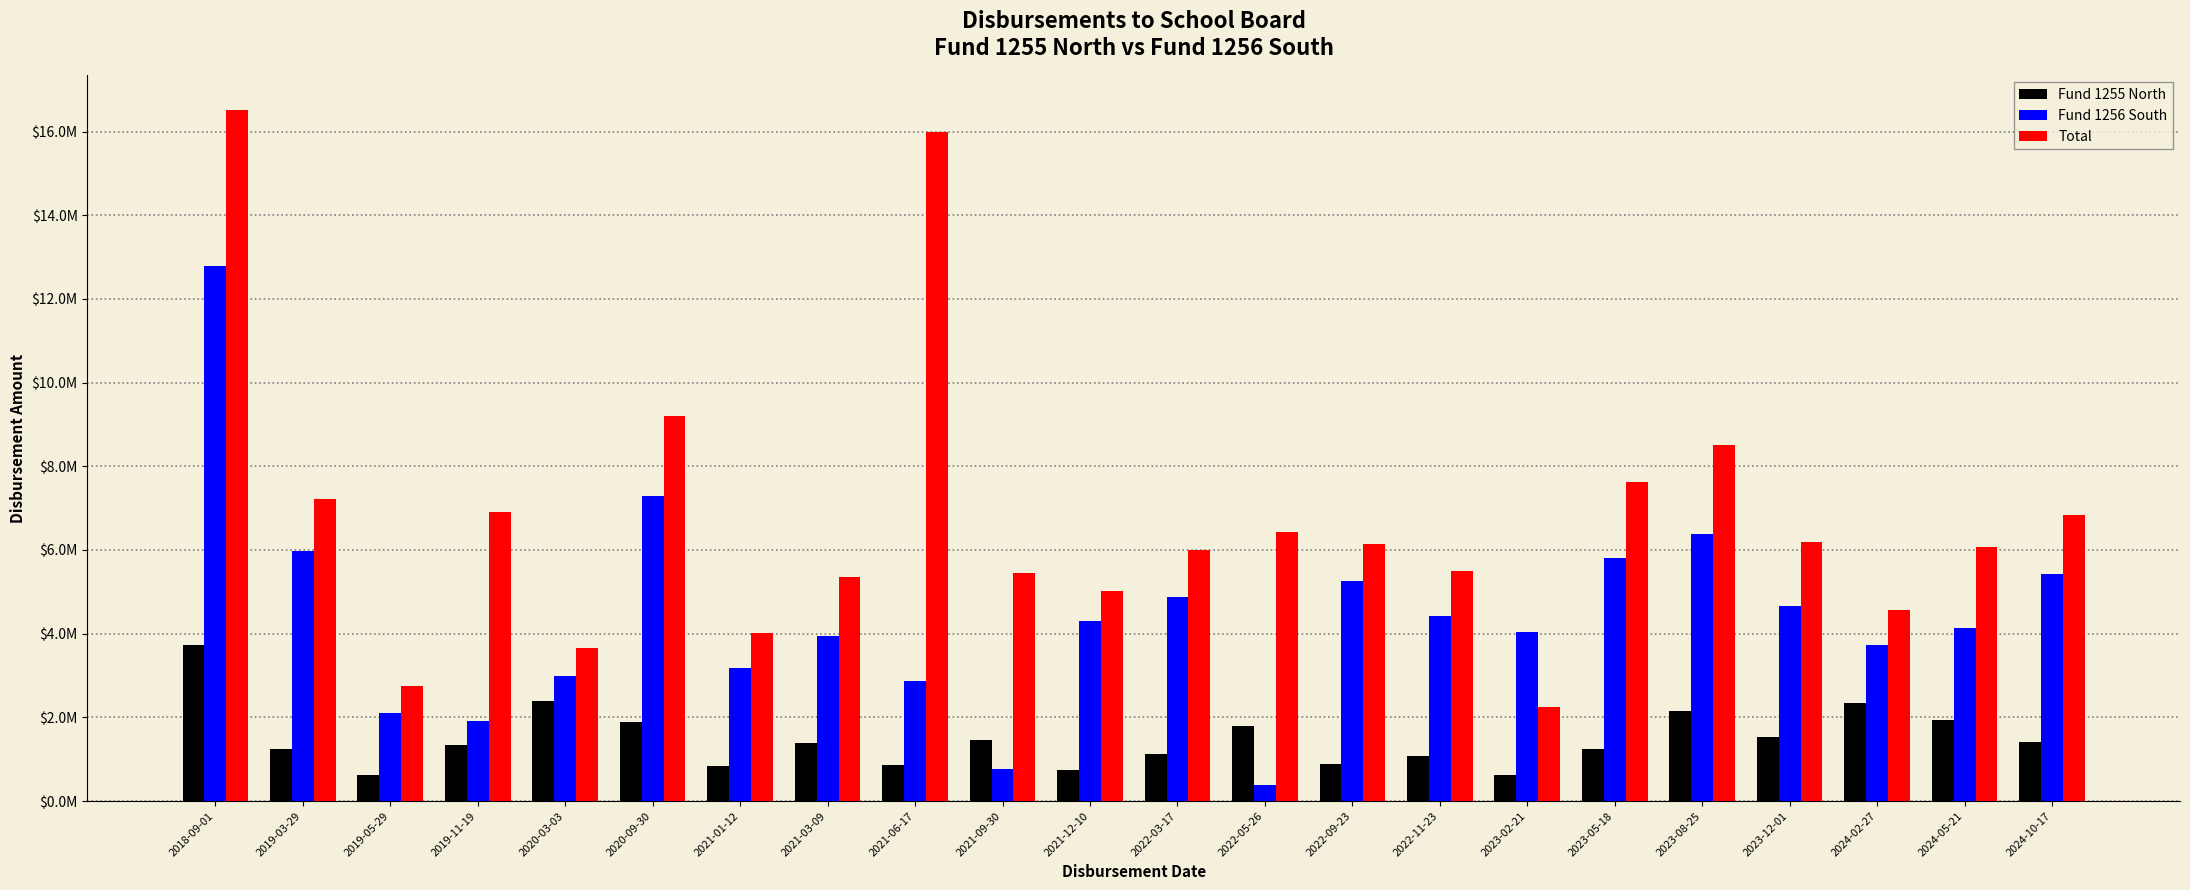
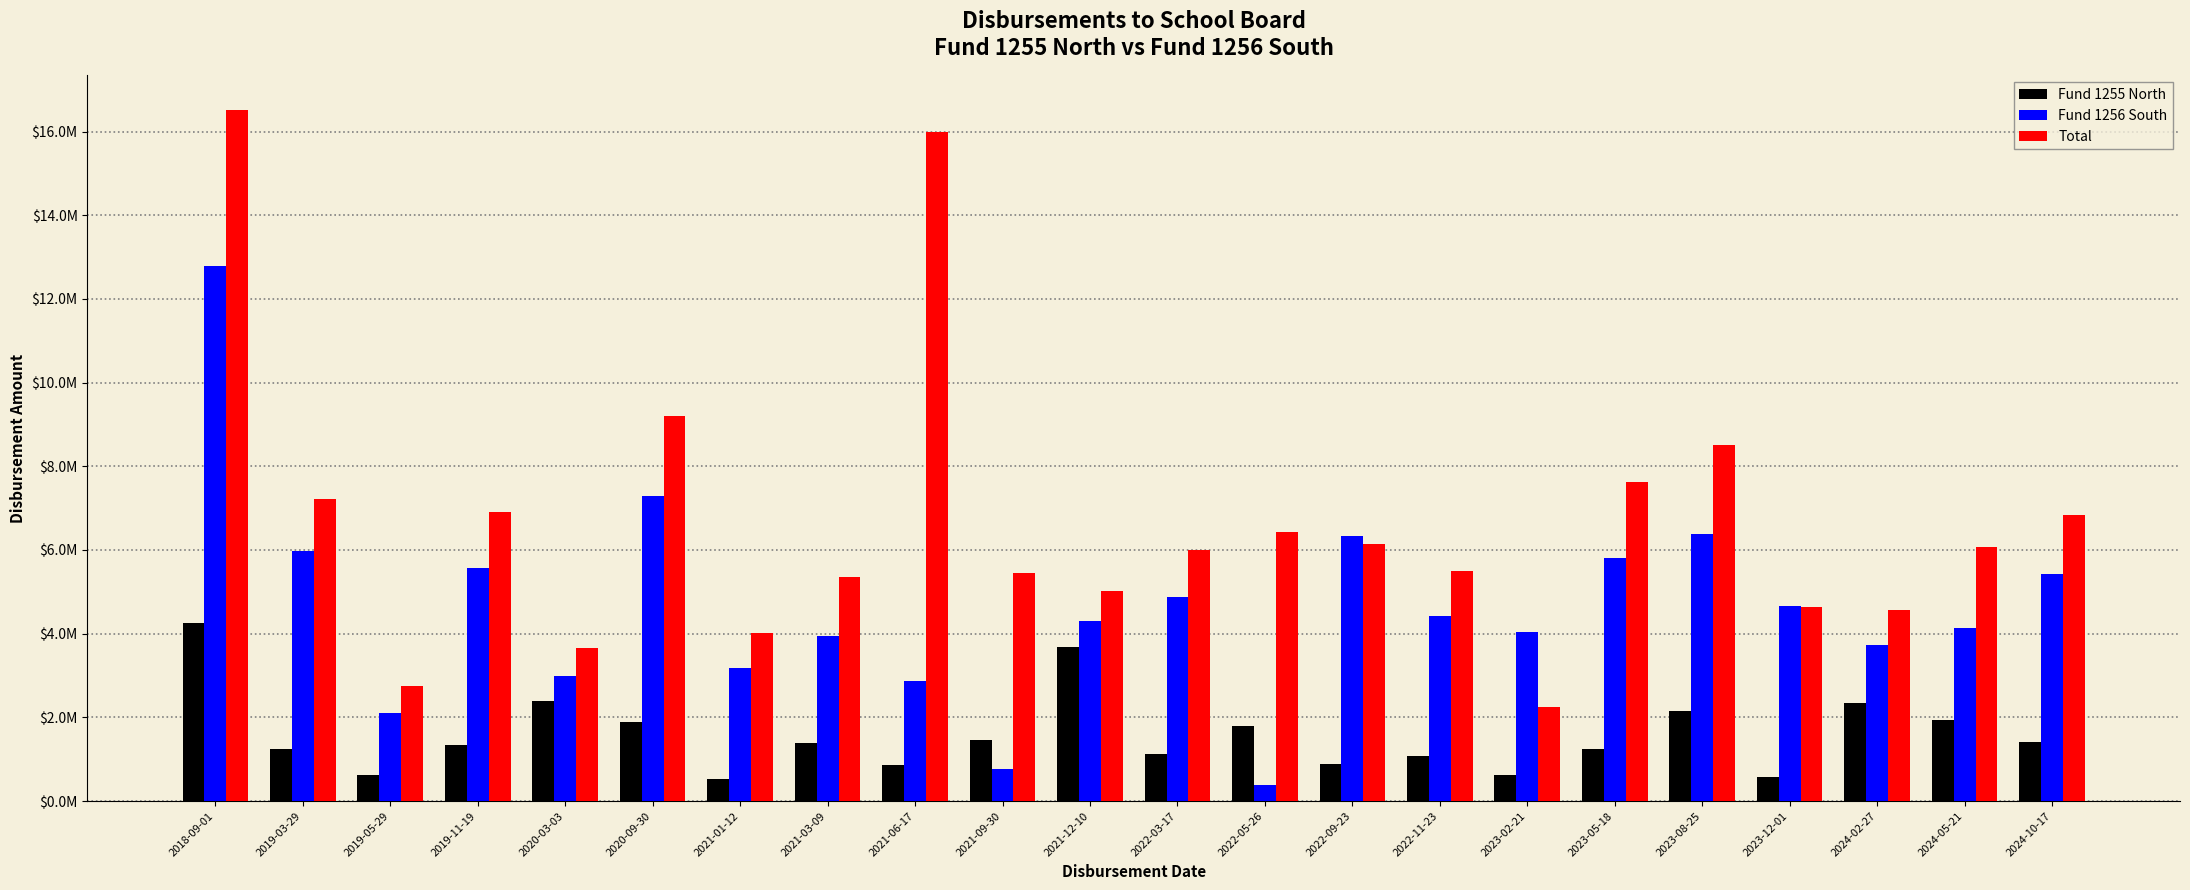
Fund 1255 North, 2018-09-01: $3700000 -> $4300000
Fund 1256 South, 2019-11-19: $1900000 -> $5600000
Fund 1255 North, 2021-01-12: $900000 -> $500000
Fund 1255 North, 2021-12-10: $700000 -> $3700000
Fund 1256 South, 2022-09-23: $5300000 -> $6300000
Fund 1255 North, 2023-12-01: $1500000 -> $600000
Total, 2023-12-01: $6200000 -> $4600000
